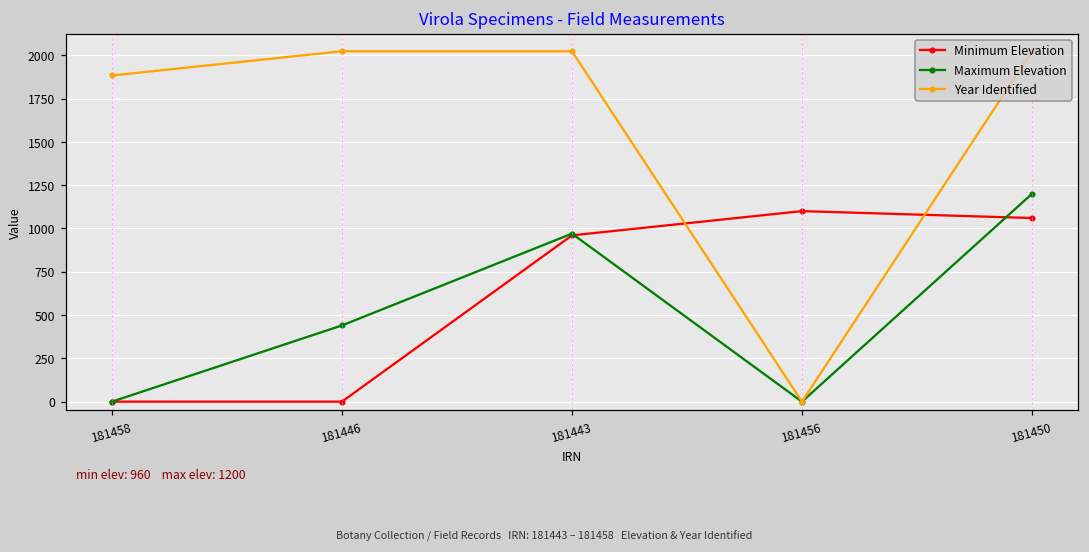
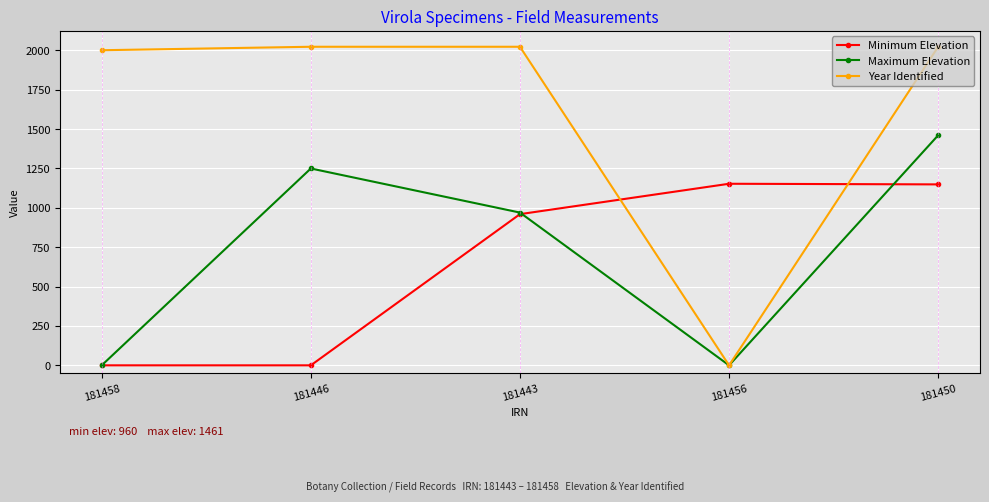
Year Identified, 181458: 1880 -> 2000
Maximum Elevation, 181446: 440 -> 1250
Minimum Elevation, 181456: 1100 -> 1150
Minimum Elevation, 181450: 1060 -> 1150
Maximum Elevation, 181450: 1200 -> 1461
